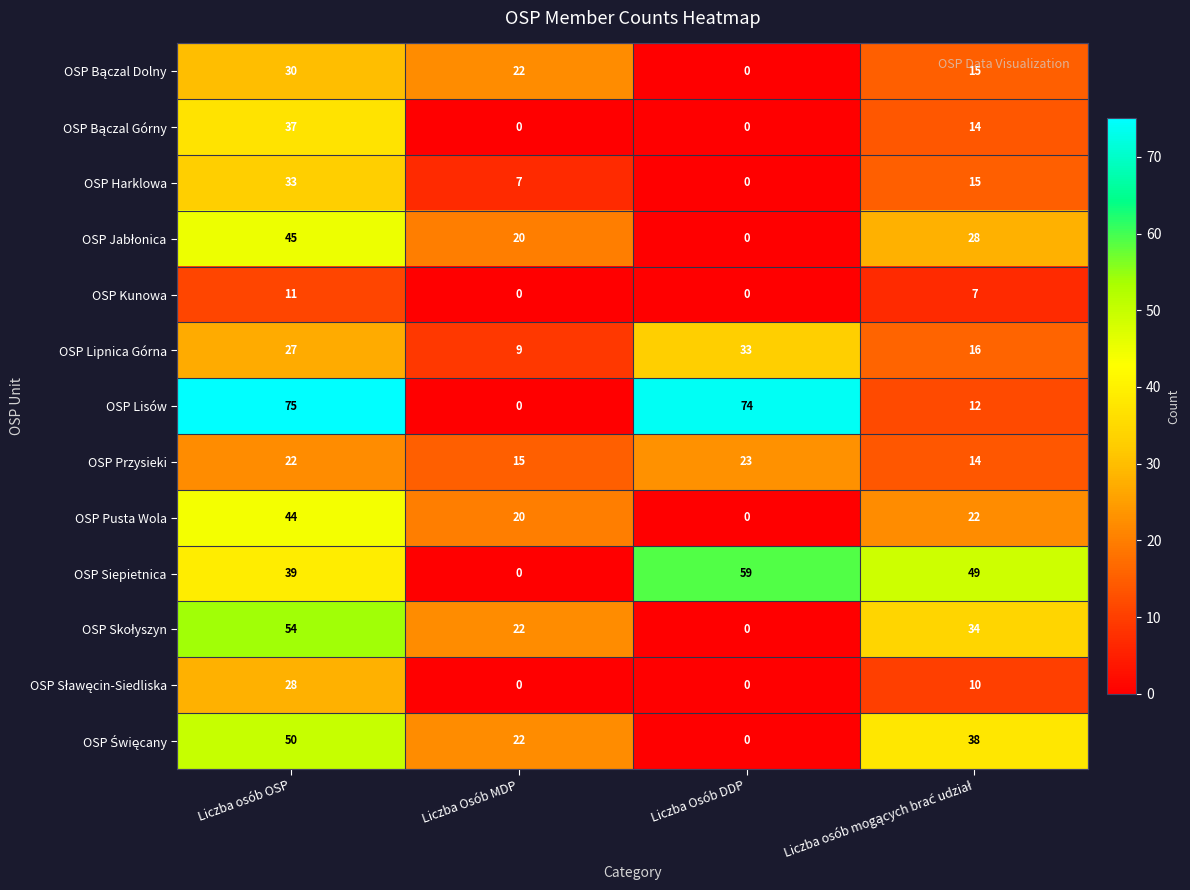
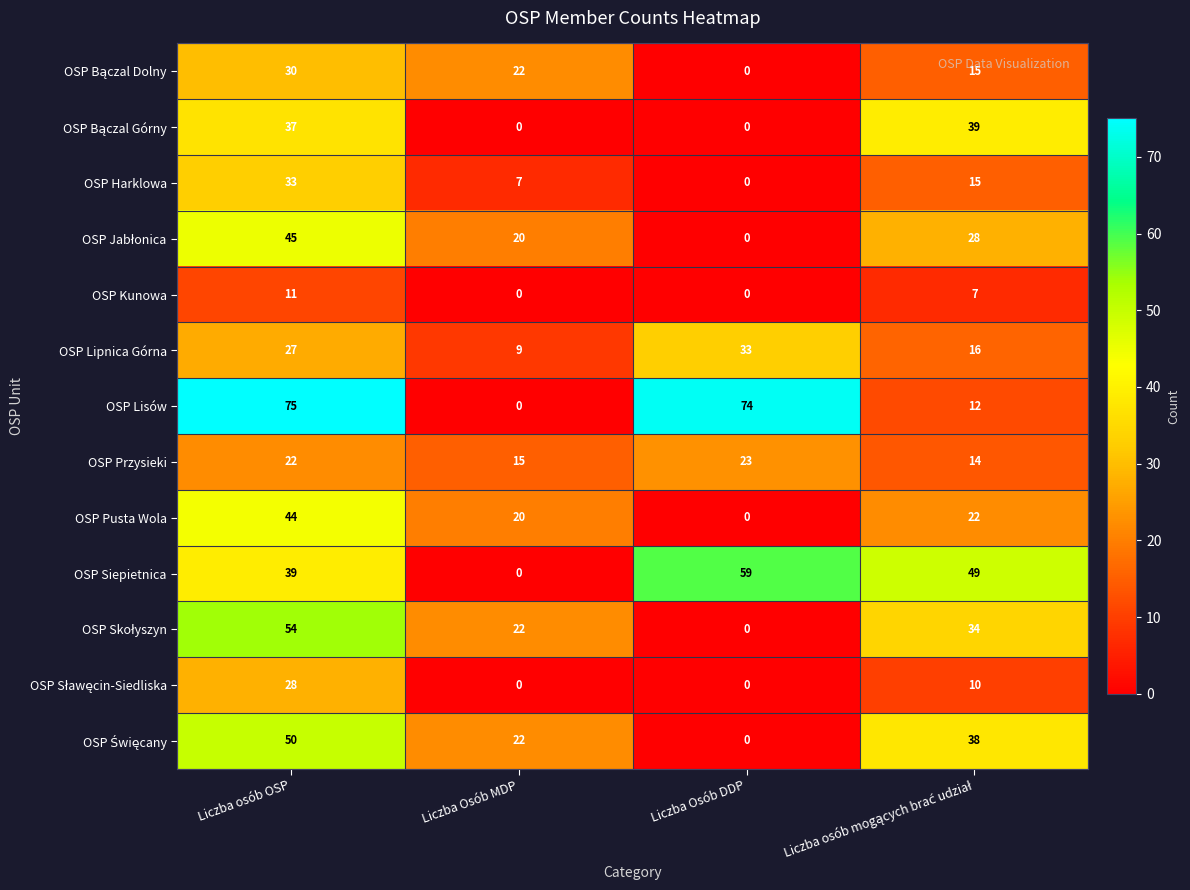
OSP Bączal Górny, Liczba osób mogących brać udział: 14 -> 39
